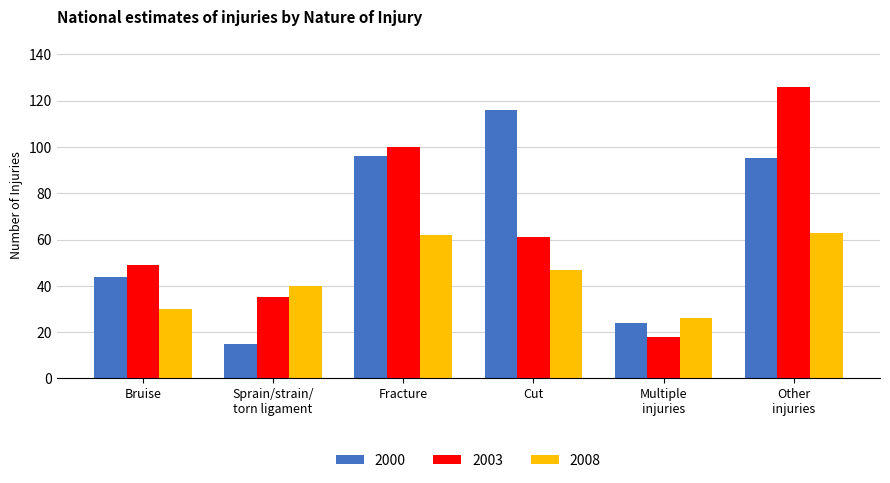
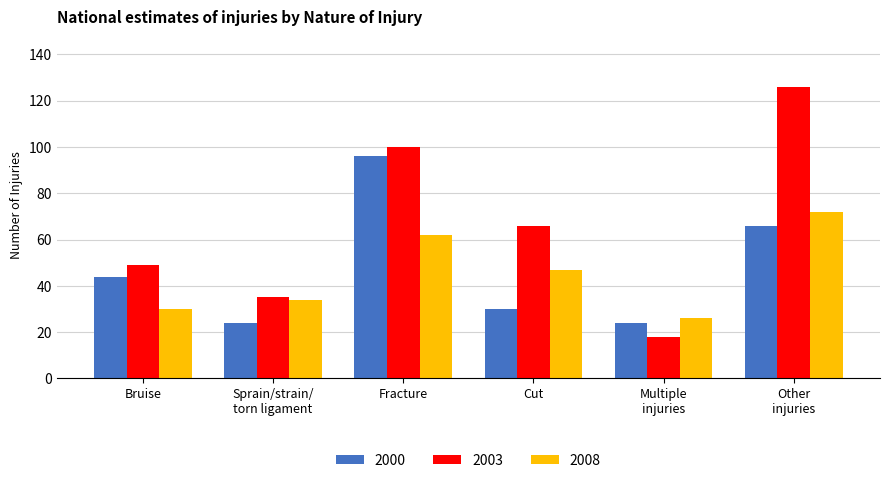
2000, Sprain/strain/ torn ligament: 15 -> 24
2008, Sprain/strain/ torn ligament: 40 -> 34
2000, Cut: 116 -> 30
2003, Cut: 61 -> 66
2000, Other injuries: 95 -> 66
2008, Other injuries: 63 -> 72
